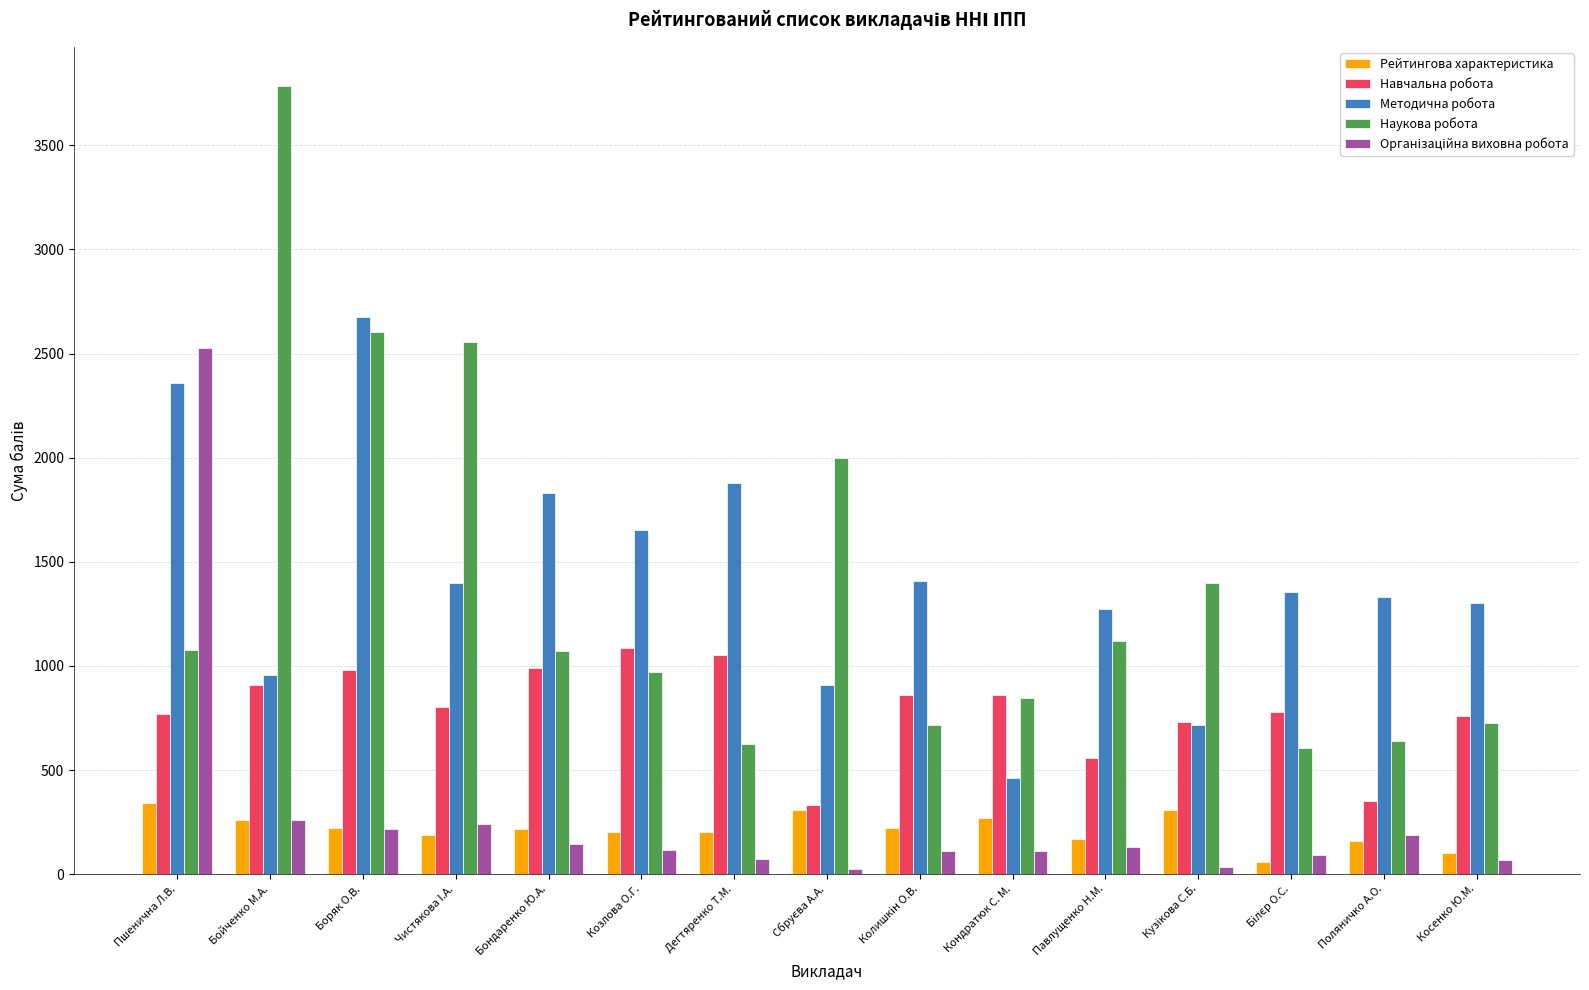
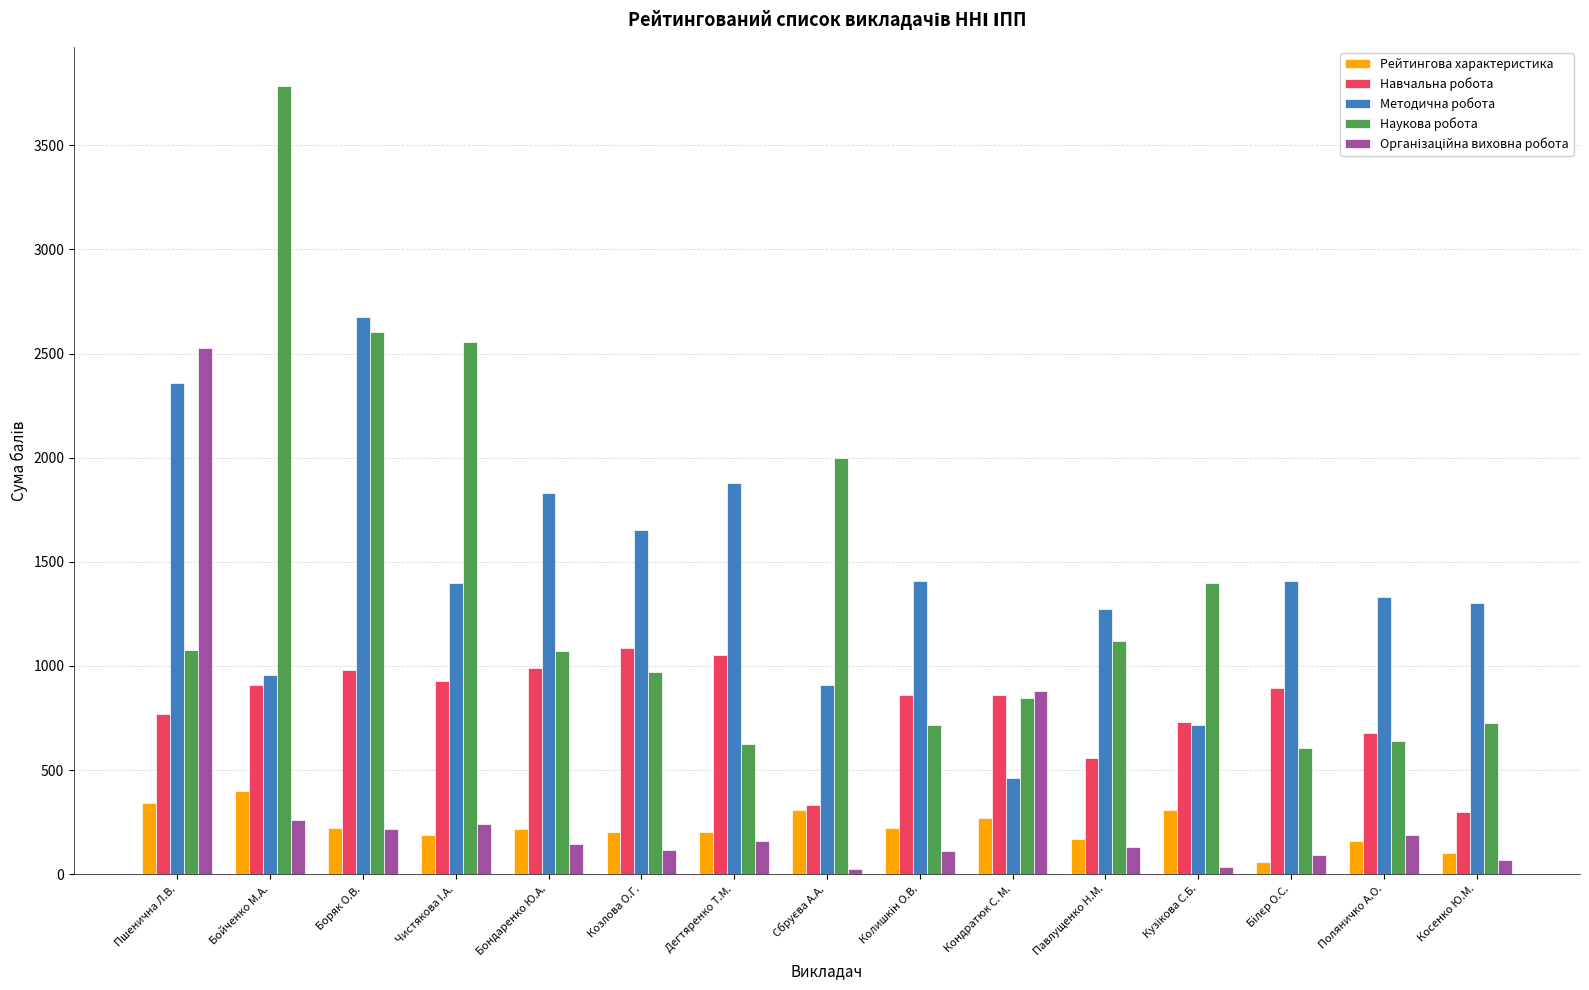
Рейтингова характеристика, Бойченко М.А.: 260 -> 400
Навчальна робота, Чистякова І.А.: 800 -> 930
Організаційна виховна робота, Дегтяренко Т.М.: 70 -> 160
Організаційна виховна робота, Кондратюк С. М.: 110 -> 880
Навчальна робота, Білєр О.С.: 780 -> 900
Методична робота, Білєр О.С.: 1360 -> 1410
Навчальна робота, Поляничко А.О.: 350 -> 680
Навчальна робота, Косенко Ю.М.: 760 -> 300
